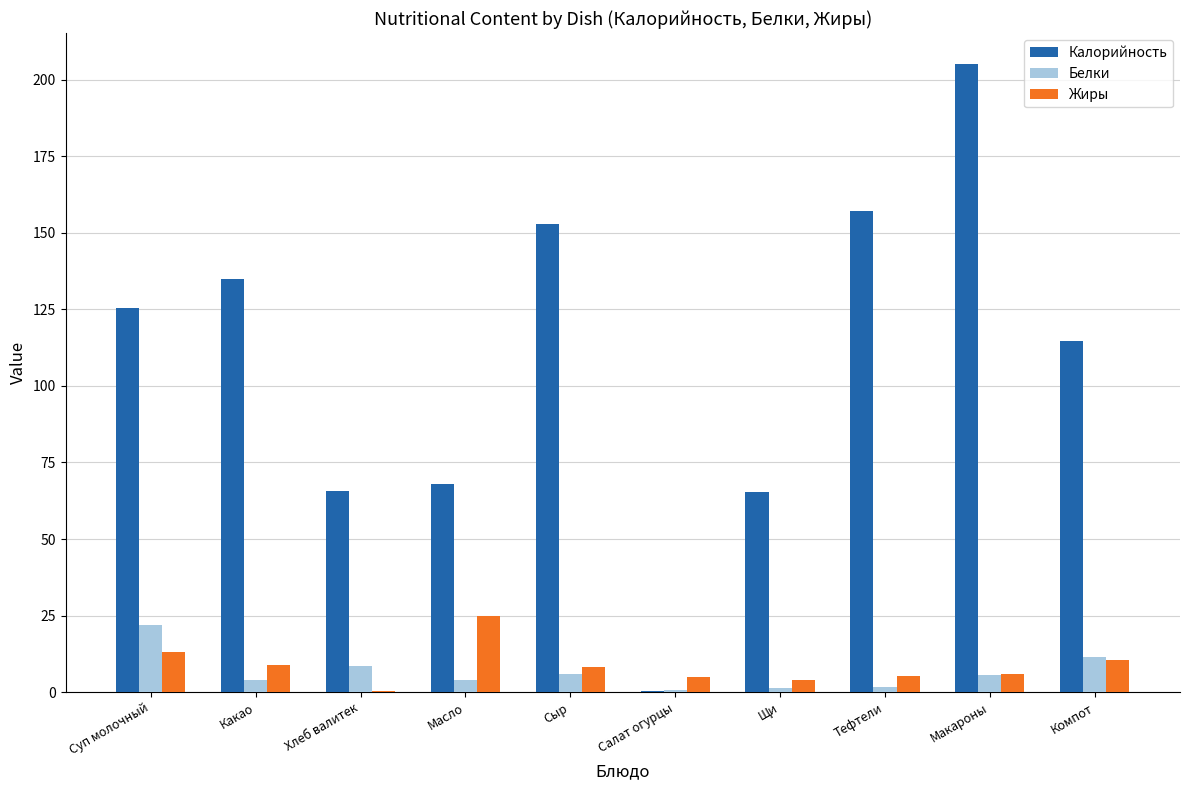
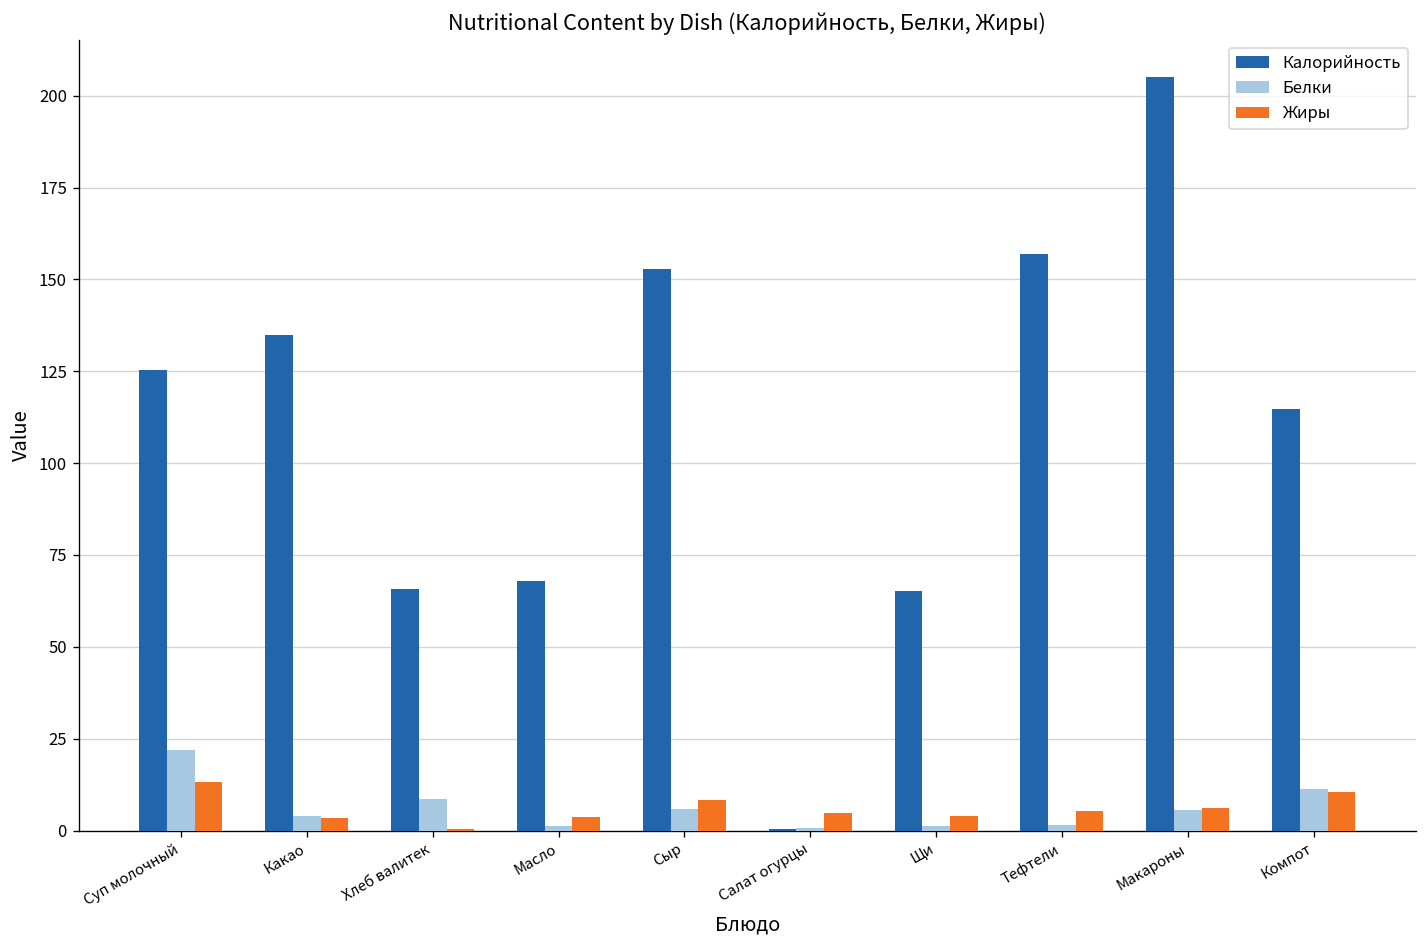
Жиры, Какао: 9 -> 4
Белки, Масло: 4 -> 1
Жиры, Масло: 25 -> 4
